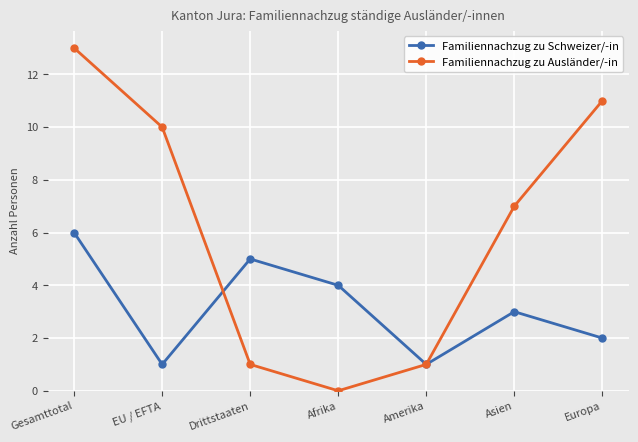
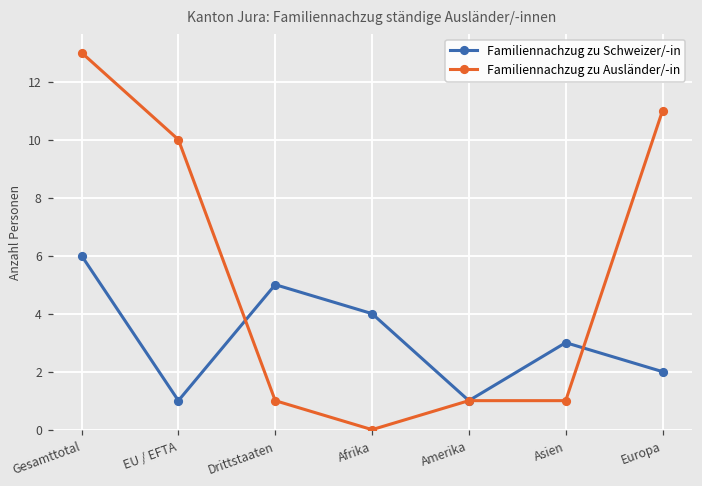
Familiennachzug zu Ausländer/-in, Asien: 7 -> 1
